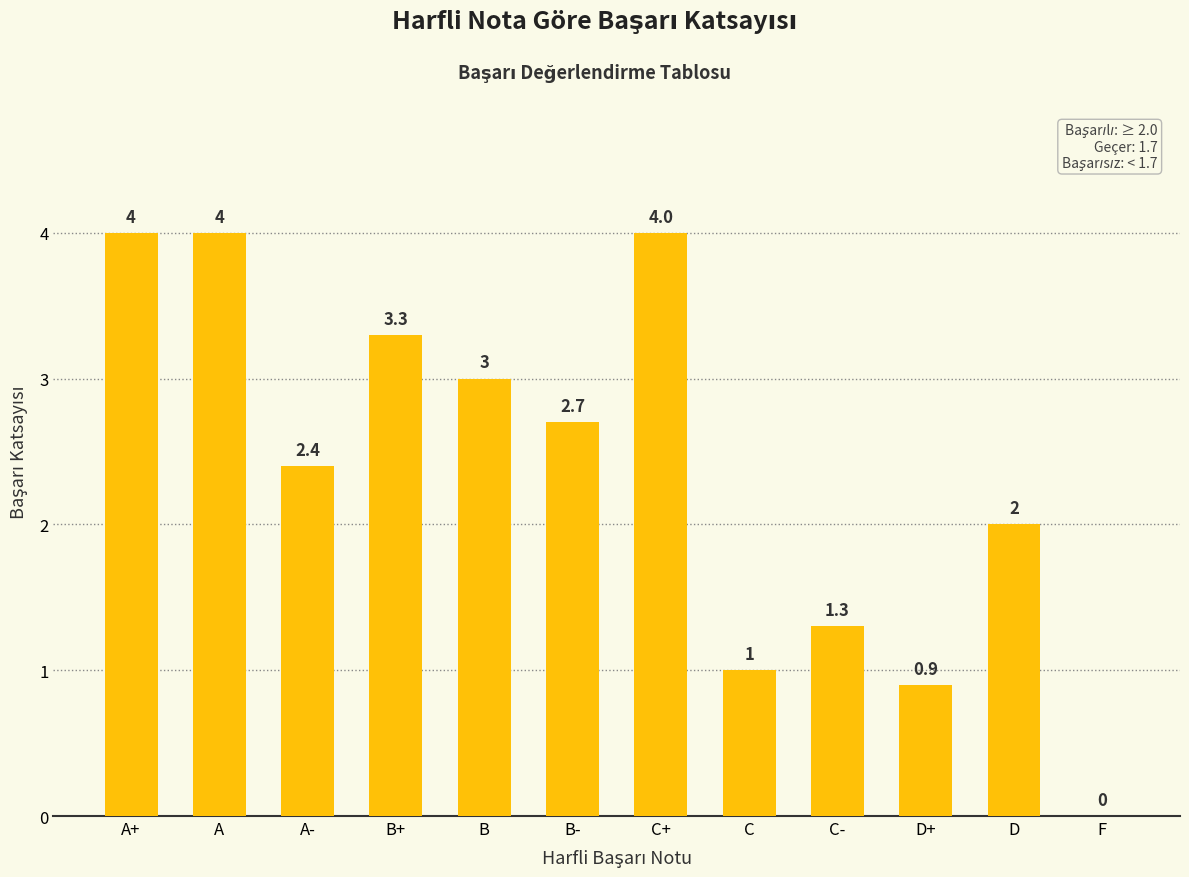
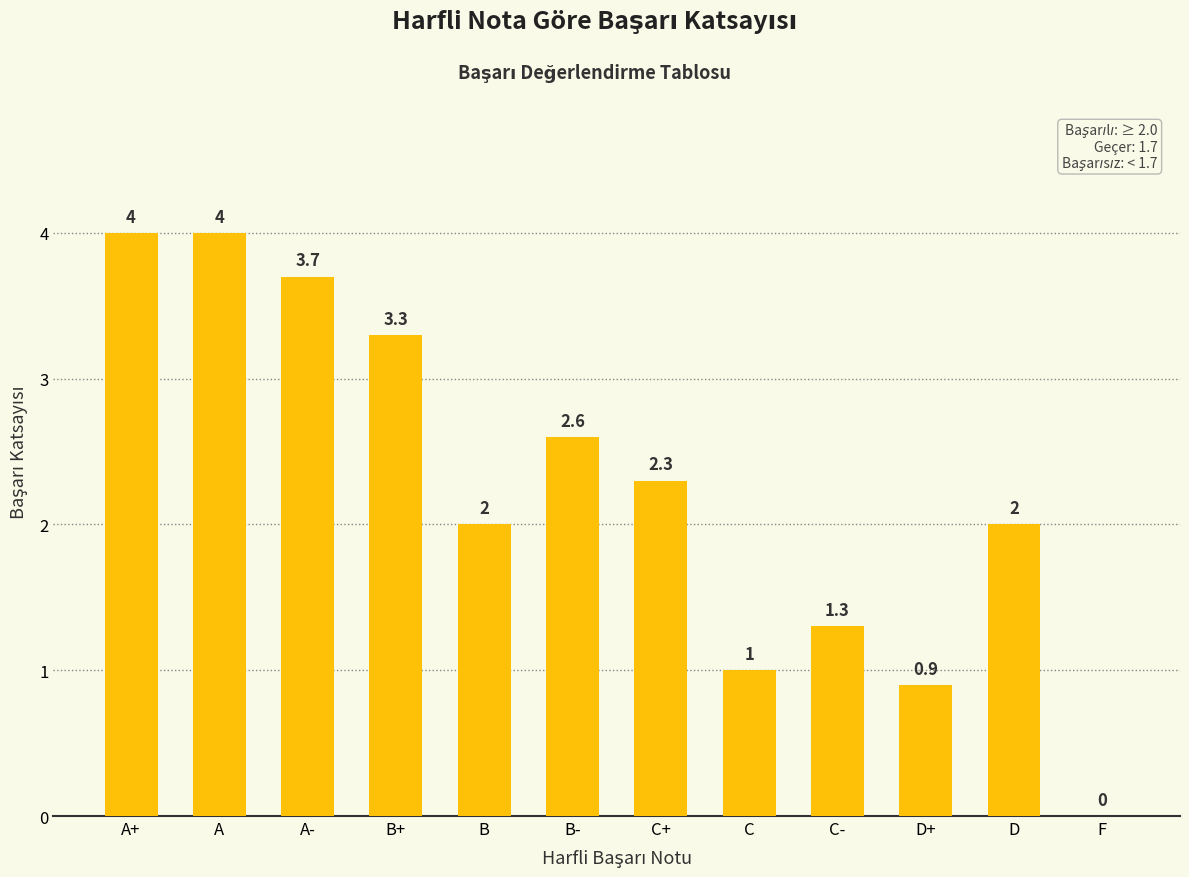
A-: 2.4 -> 3.7
B: 3 -> 2
B-: 2.7 -> 2.6
C+: 4.0 -> 2.3
